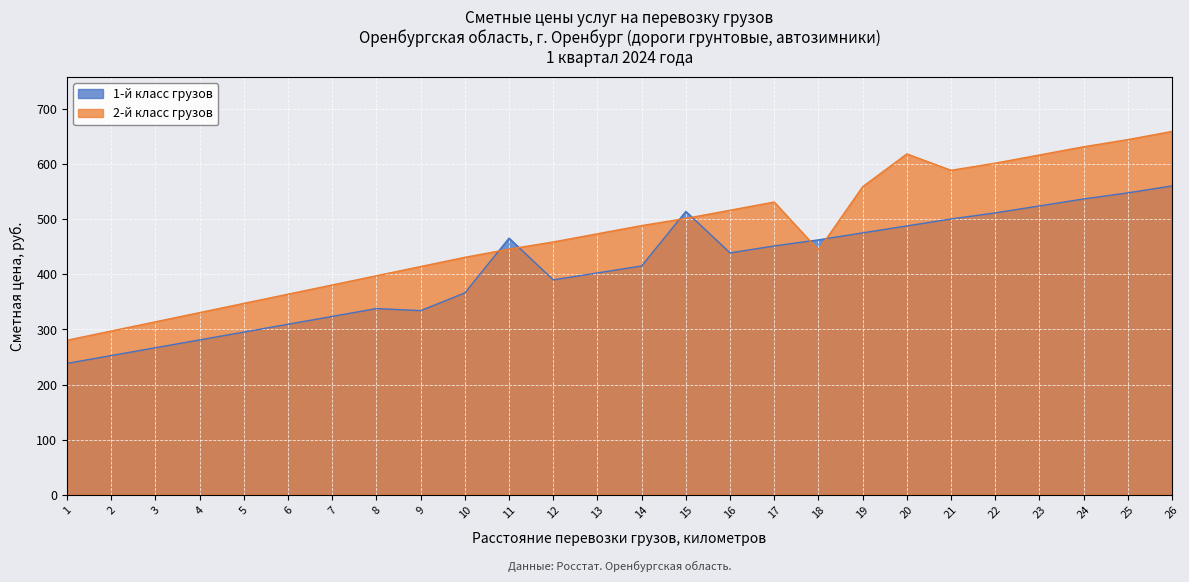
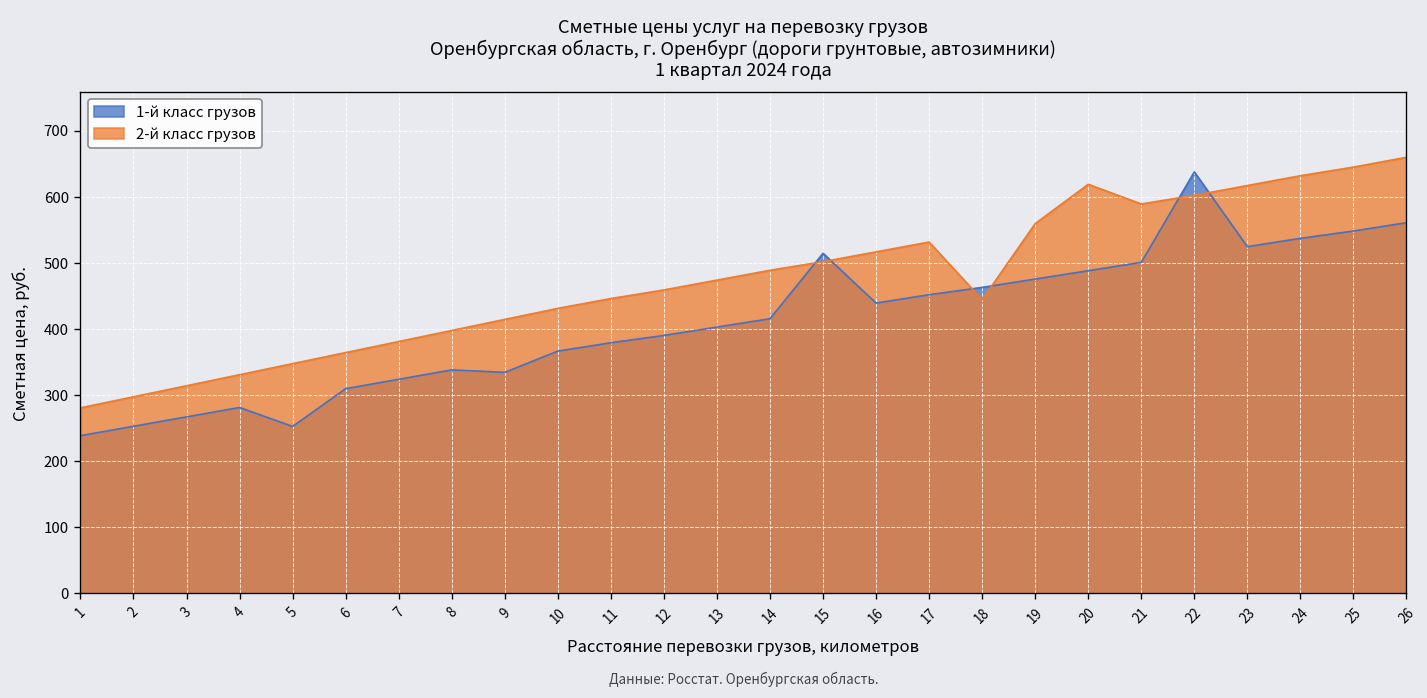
1-й класс грузов, 5: 300 -> 250
1-й класс грузов, 11: 470 -> 380
1-й класс грузов, 22: 510 -> 640
